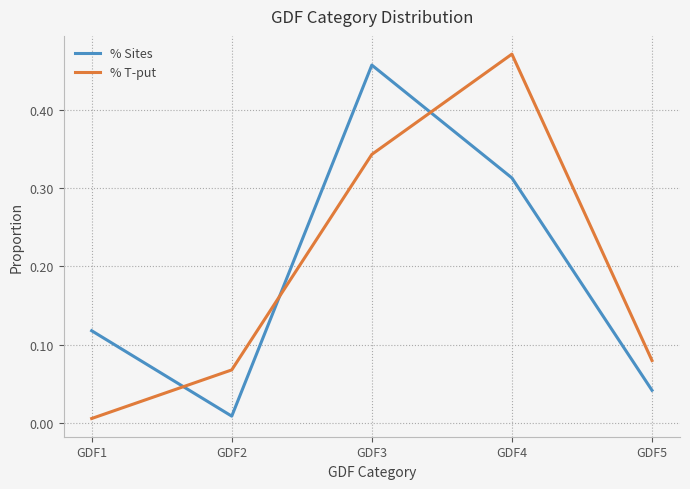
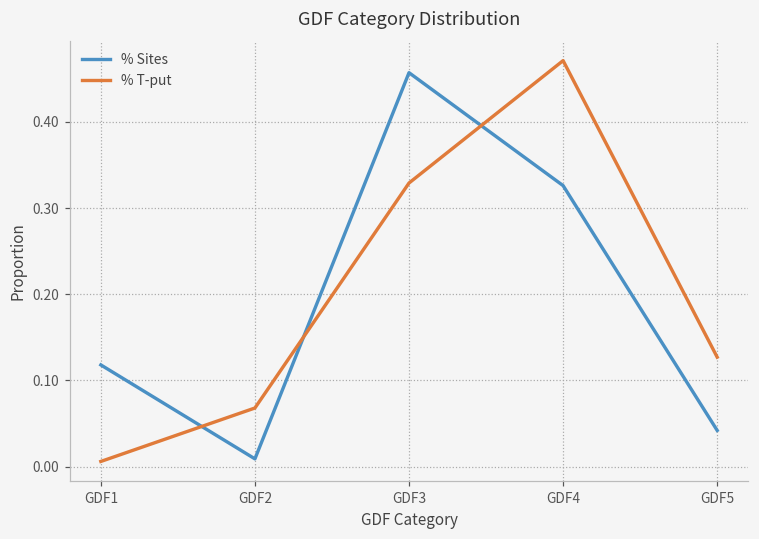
% T-put, GDF3: 0.34 -> 0.33
% Sites, GDF4: 0.31 -> 0.33
% T-put, GDF5: 0.08 -> 0.13
